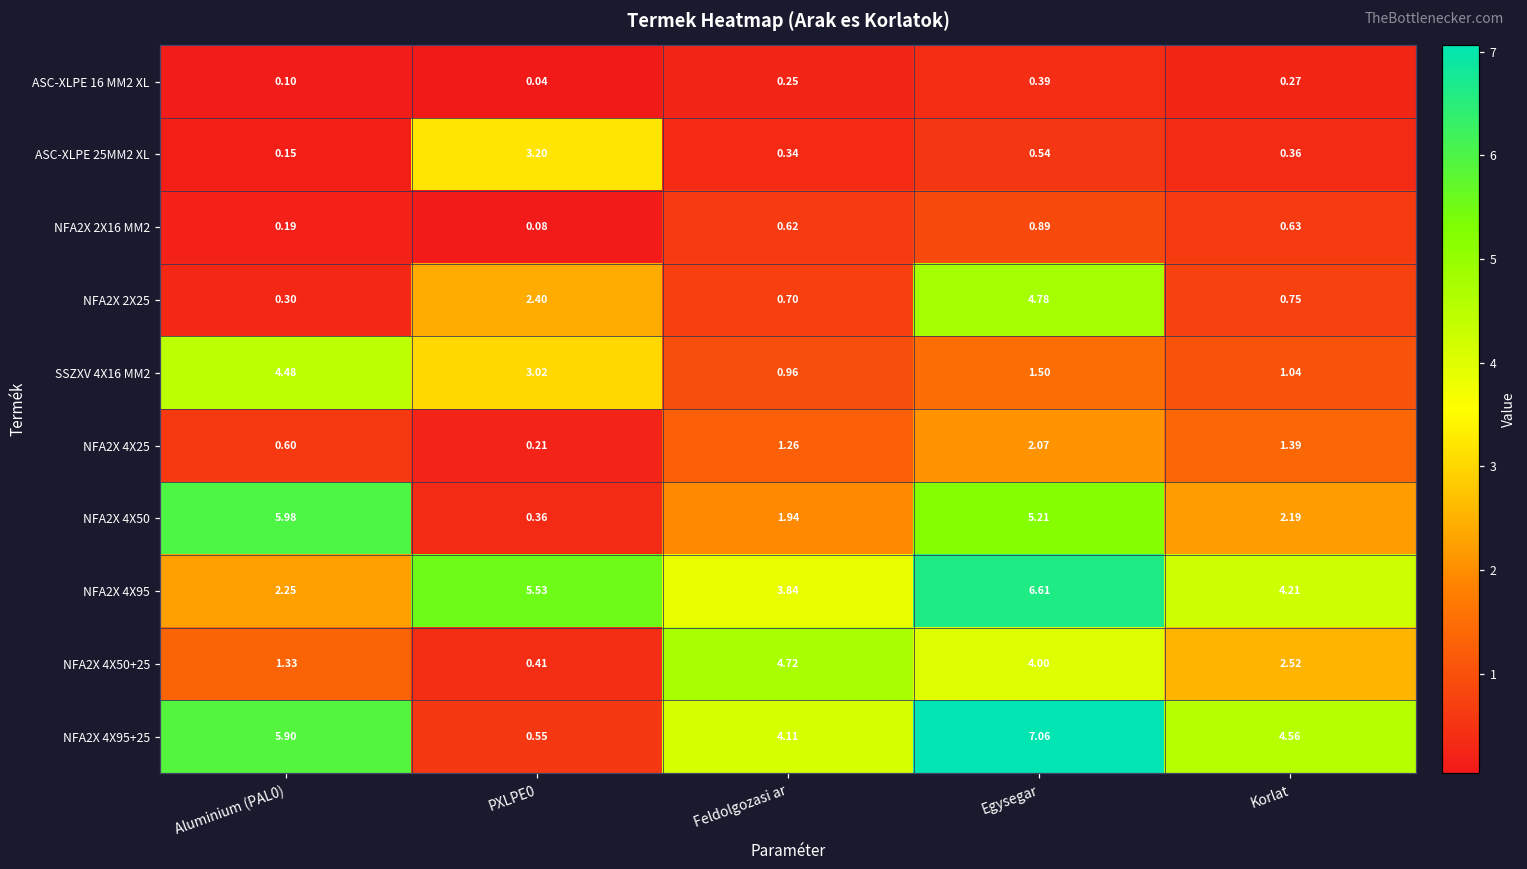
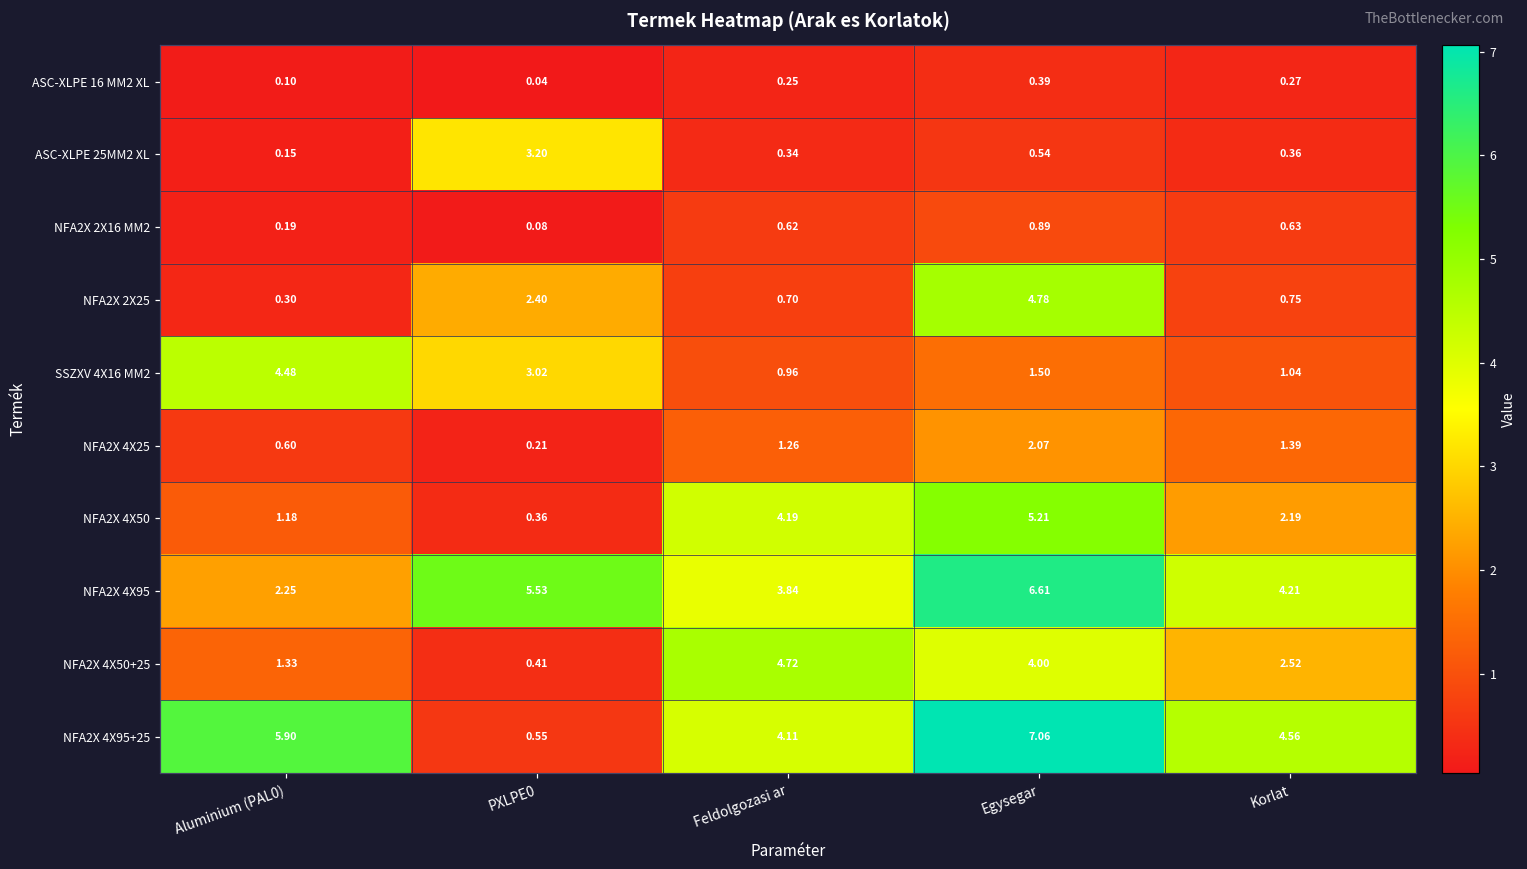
NFA2X 4X50, Aluminium (PAL0): 5.98 -> 1.18
NFA2X 4X50, Feldolgozasi ar: 1.94 -> 4.19
